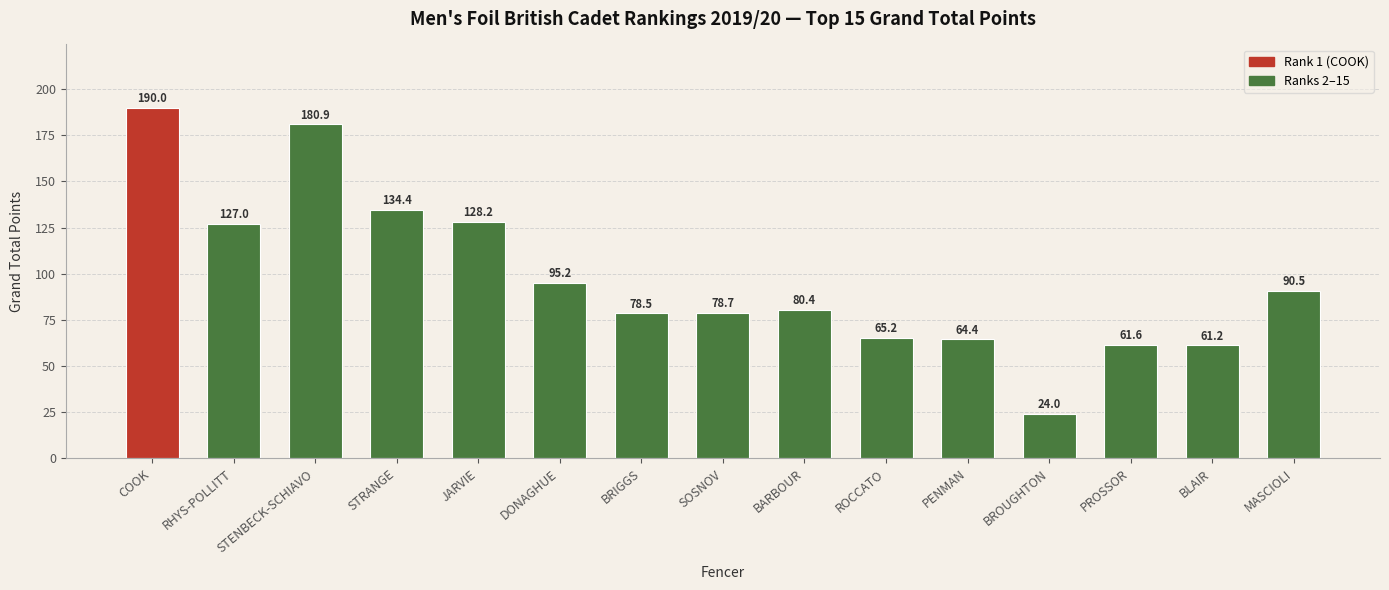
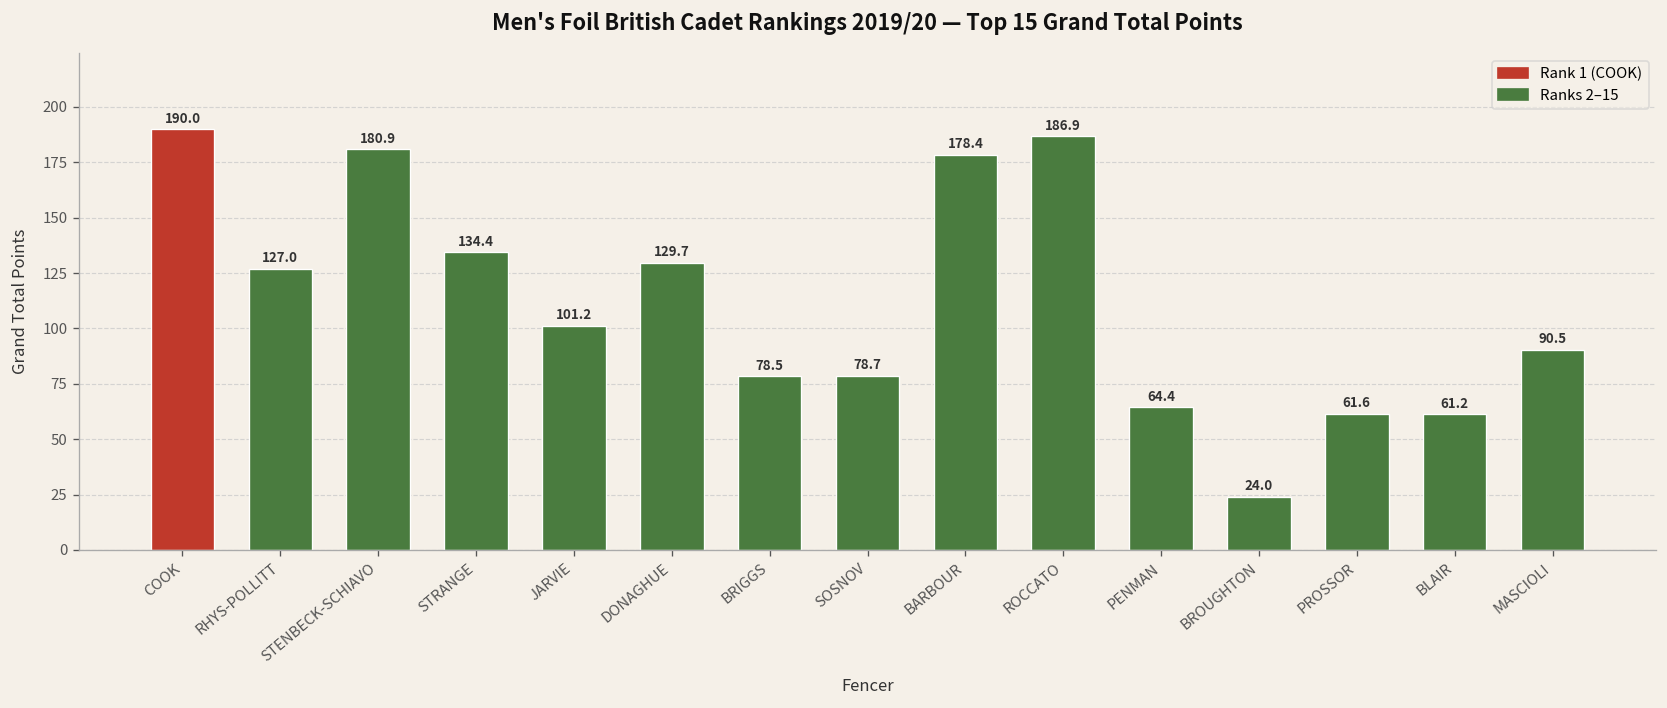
JARVIE: 128.2 -> 101.2
DONAGHUE: 95.2 -> 129.7
BARBOUR: 80.4 -> 178.4
ROCCATO: 65.2 -> 186.9
